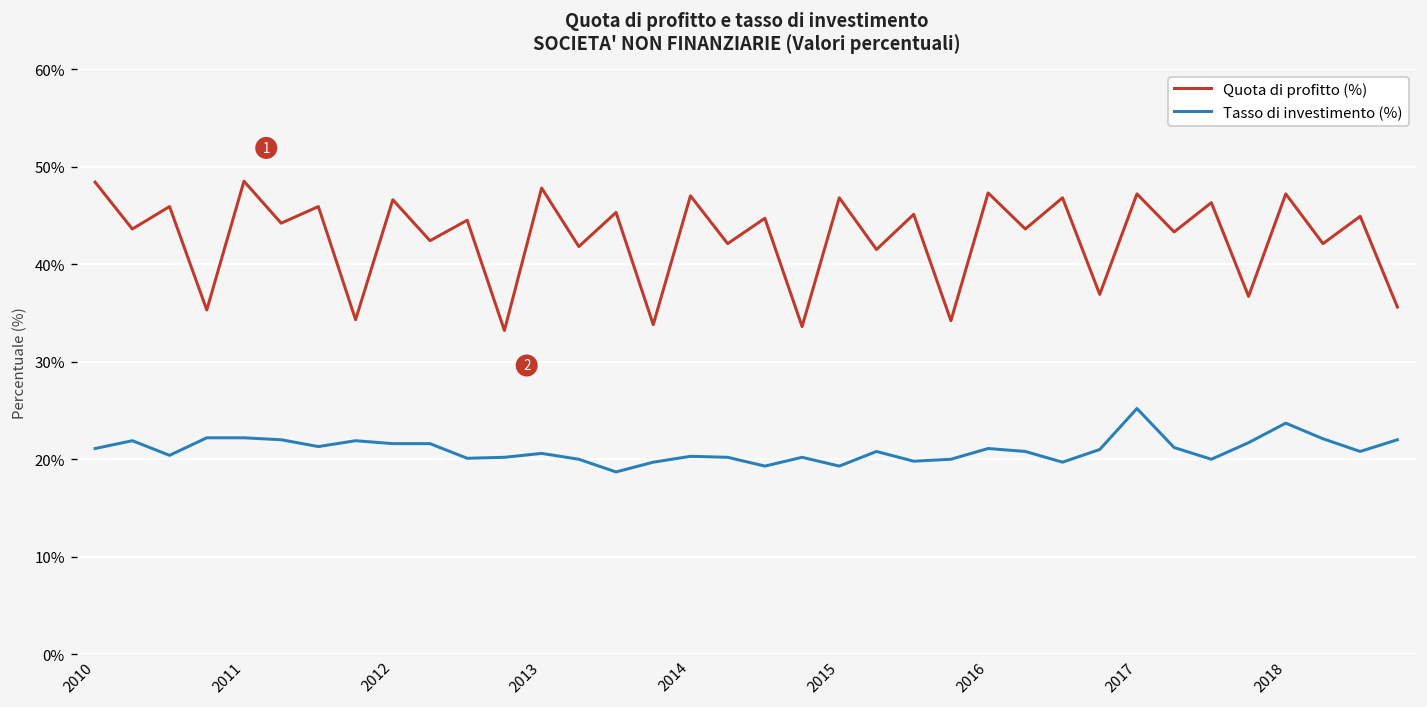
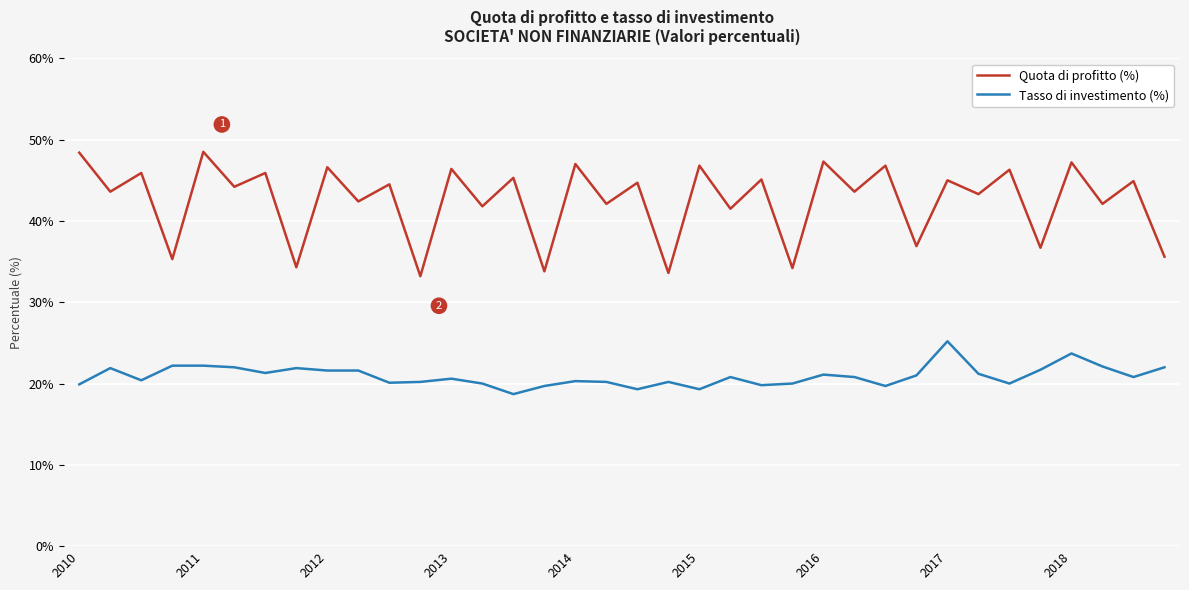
Tasso di investimento (%), 2010: 21% -> 20%
Quota di profitto (%), 2013: 48% -> 46%
Quota di profitto (%), 2017: 47% -> 45%
